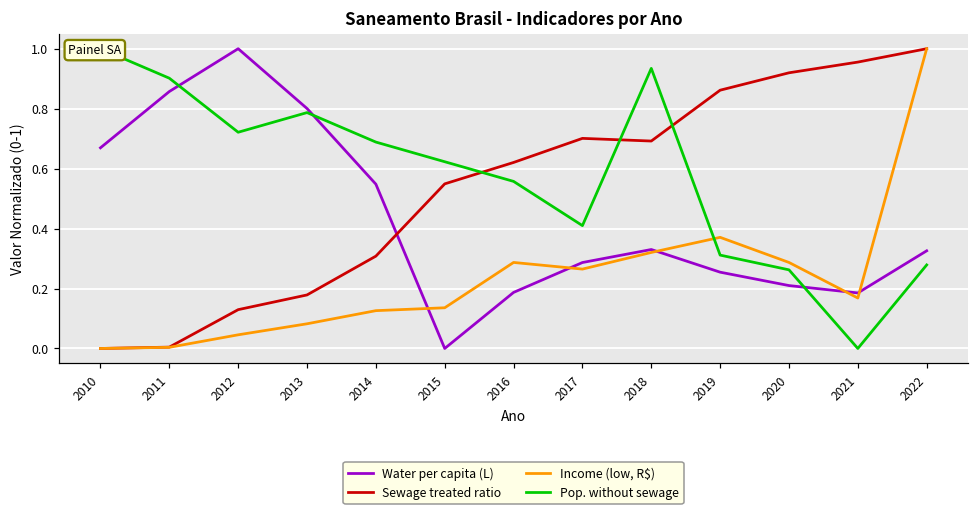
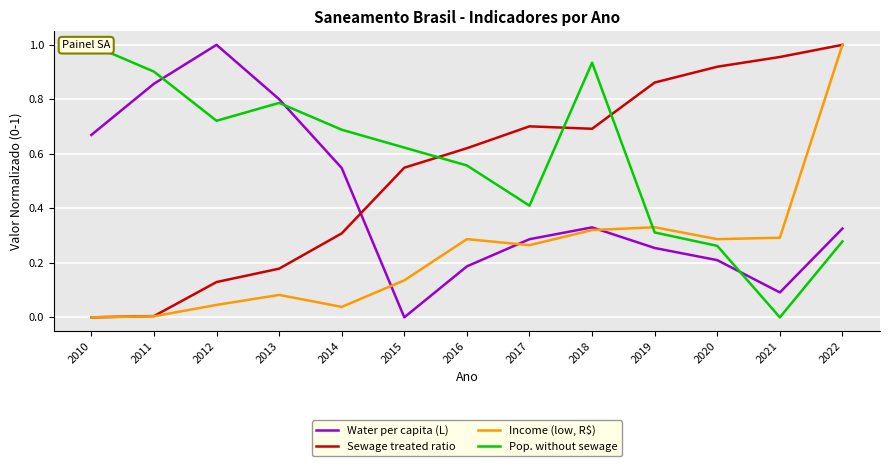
Income (low, R$), 2014: 0.13 -> 0.04
Income (low, R$), 2019: 0.37 -> 0.33
Water per capita (L), 2021: 0.19 -> 0.09
Income (low, R$), 2021: 0.17 -> 0.29
